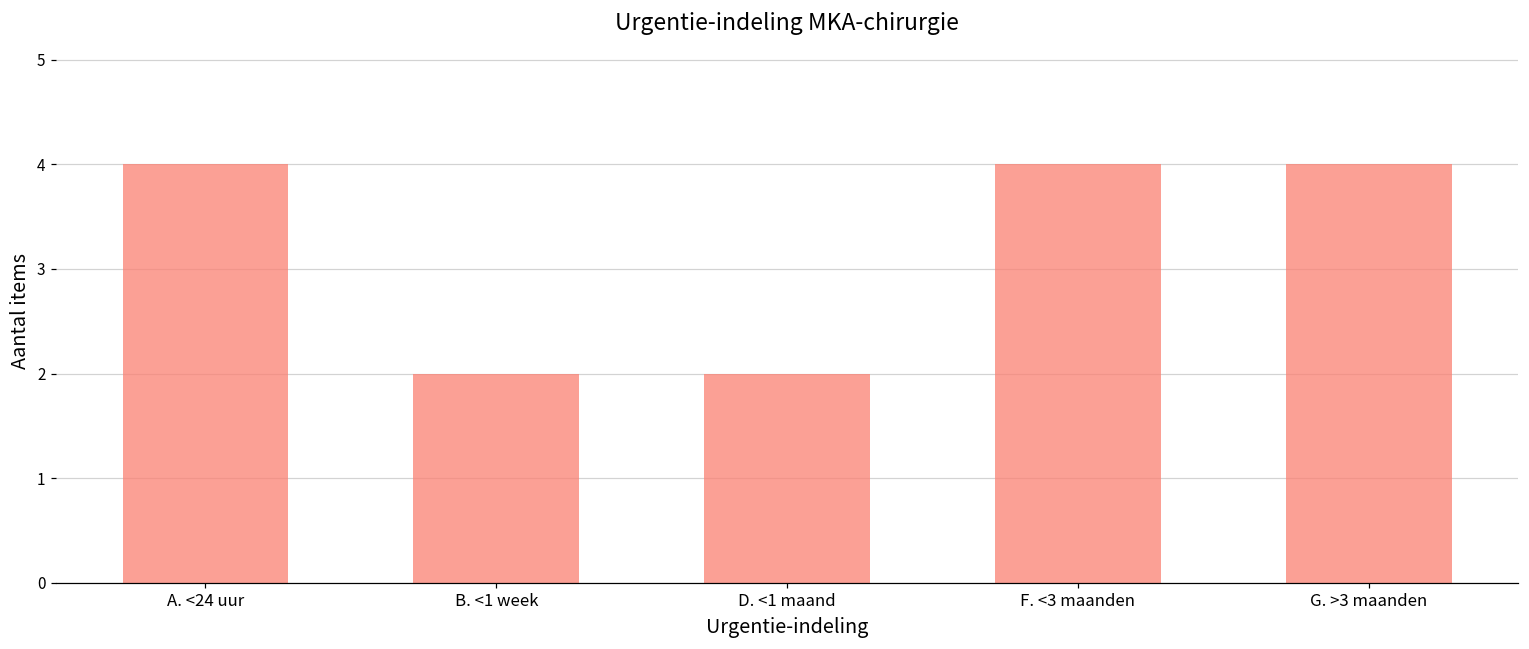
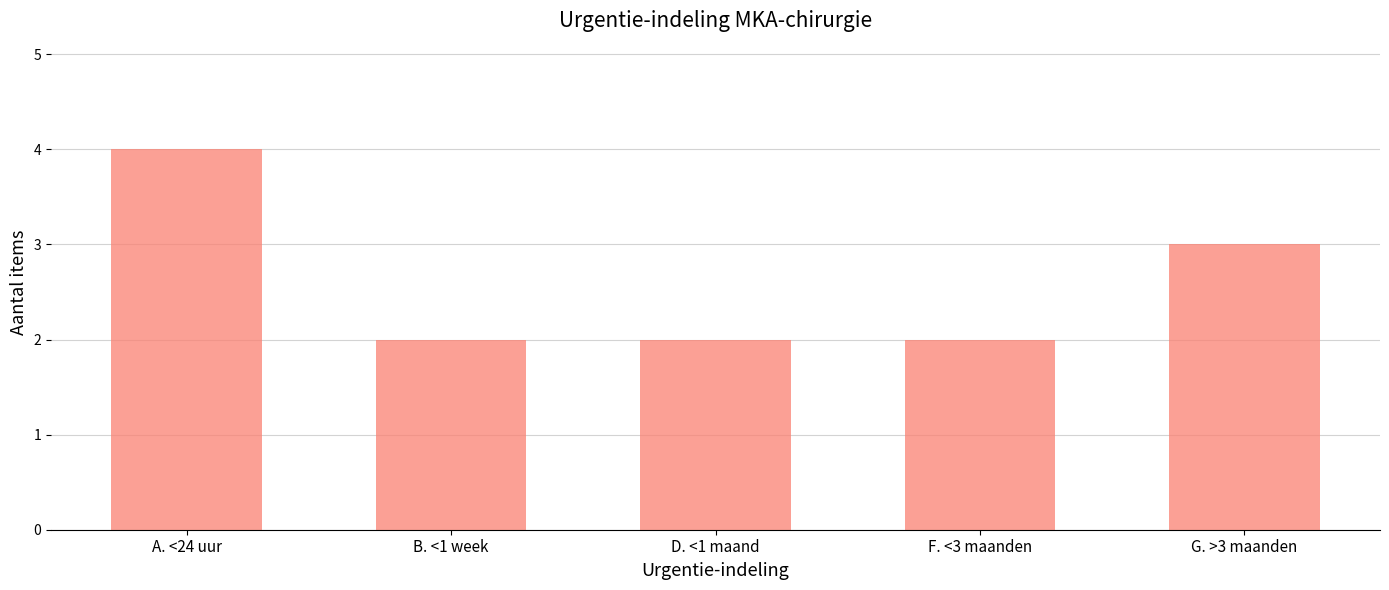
F. <3 maanden: 4 -> 2
G. >3 maanden: 4 -> 3
